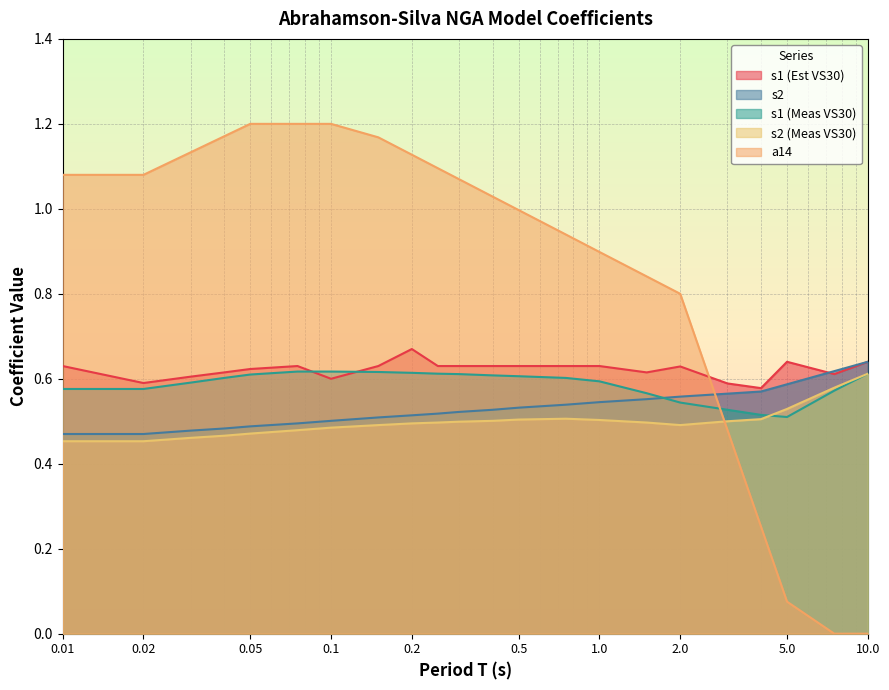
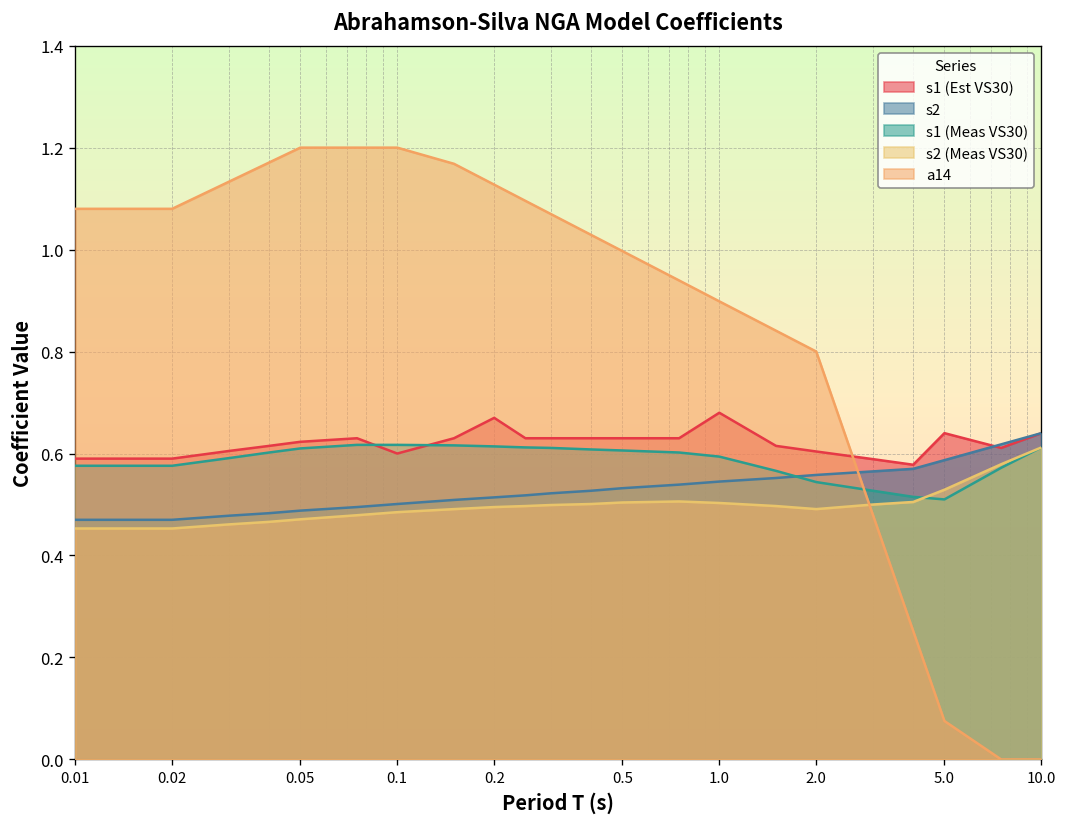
s1 (Est VS30), 0.01: 0.63 -> 0.59
s1 (Est VS30), 1.0: 0.63 -> 0.68
s1 (Est VS30), 2.0: 0.63 -> 0.60
